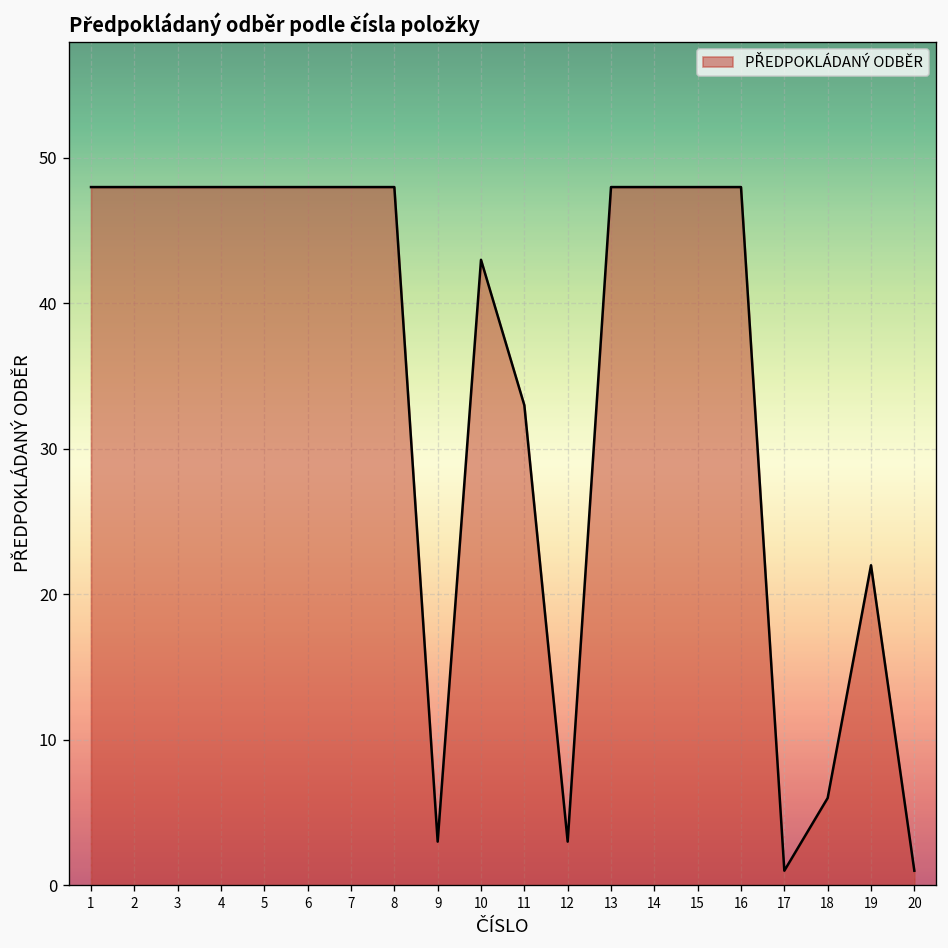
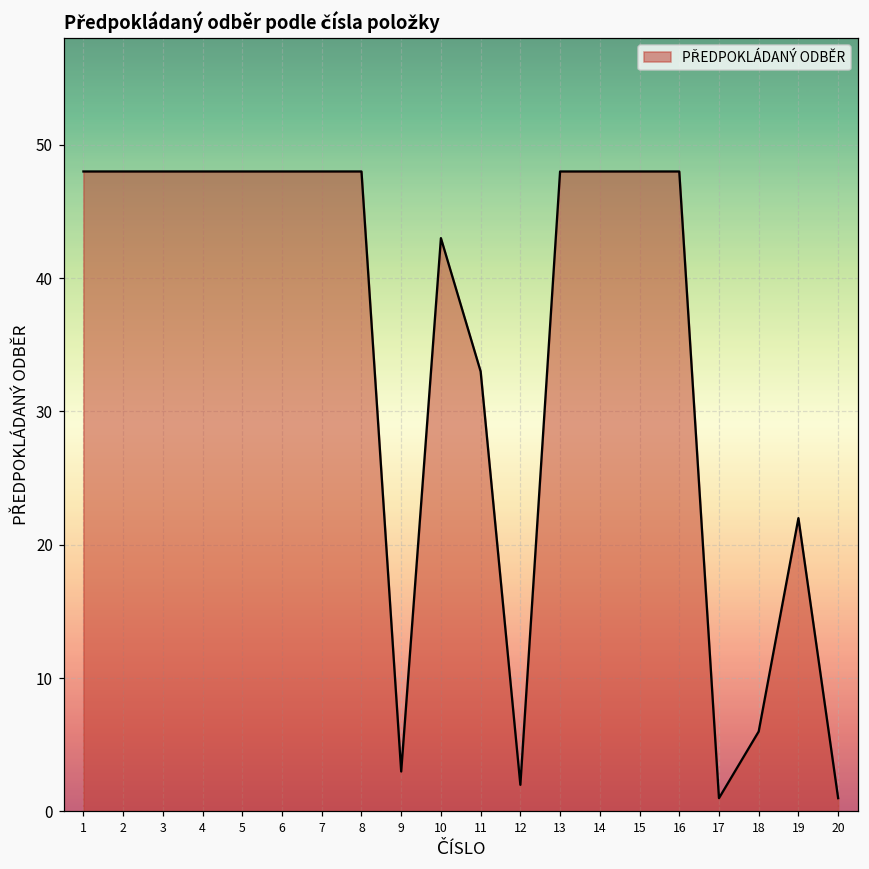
12: 3 -> 2
